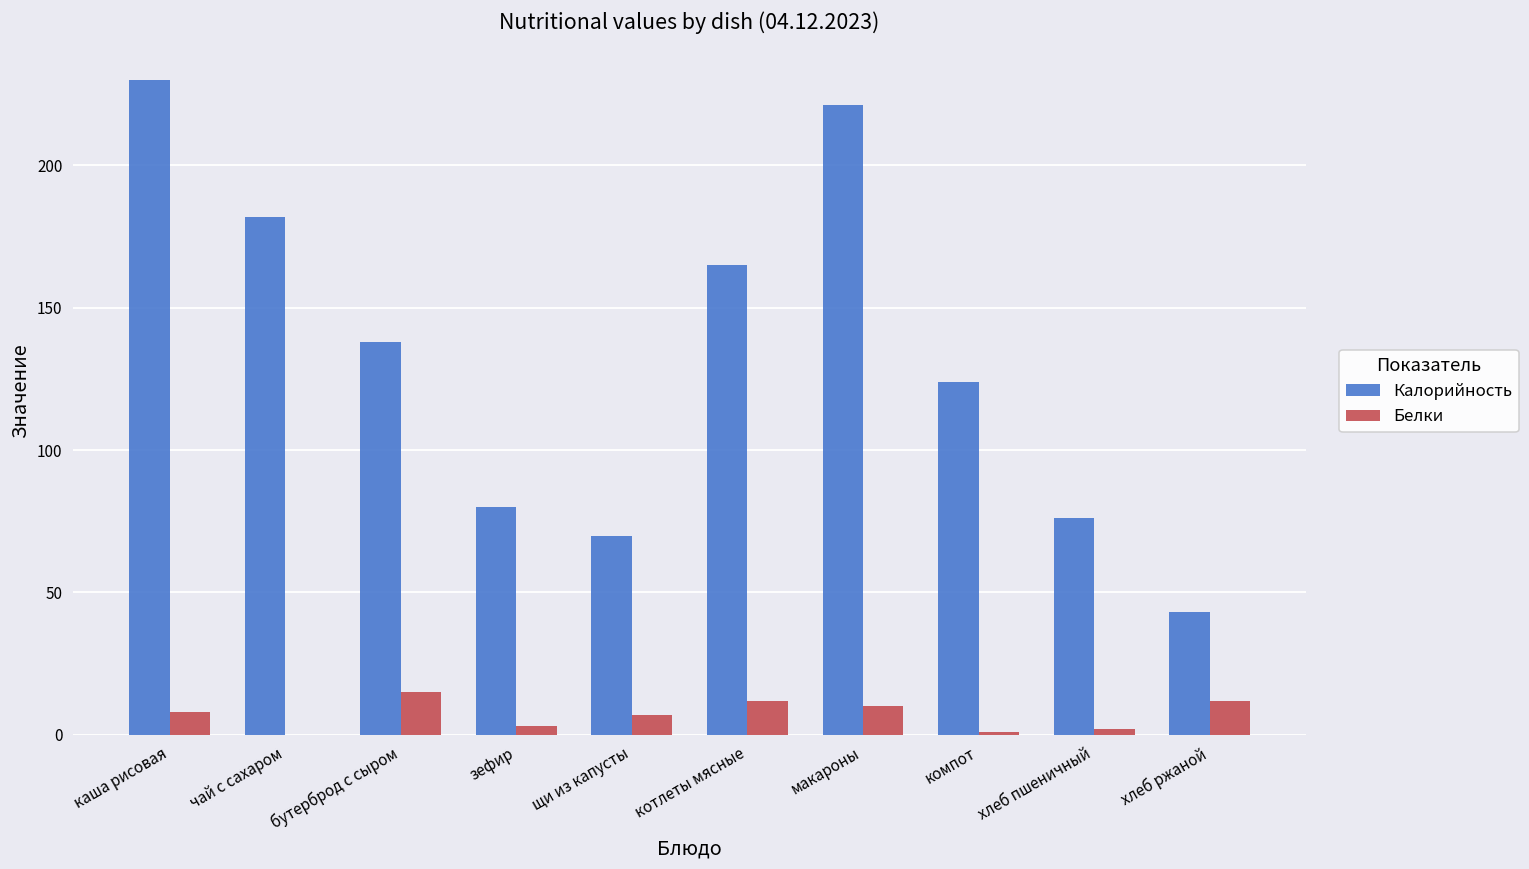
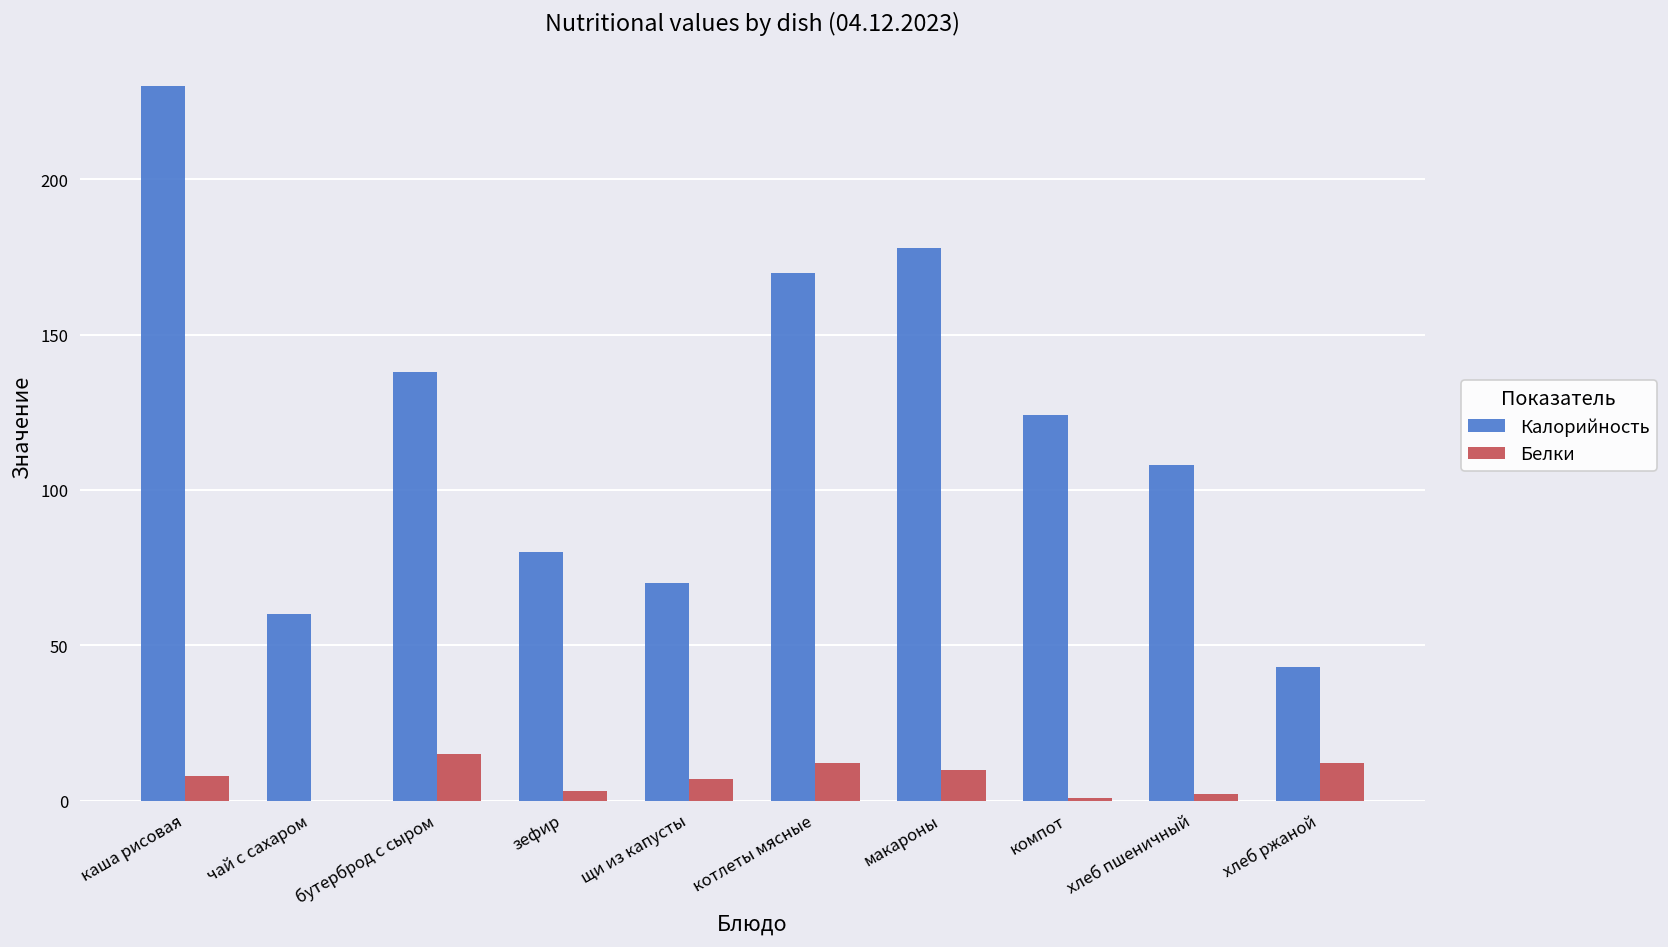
Калорийность, чай с сахаром: 182 -> 60
Калорийность, котлеты мясные: 165 -> 170
Калорийность, макароны: 221 -> 178
Калорийность, хлеб пшеничный: 76 -> 108
